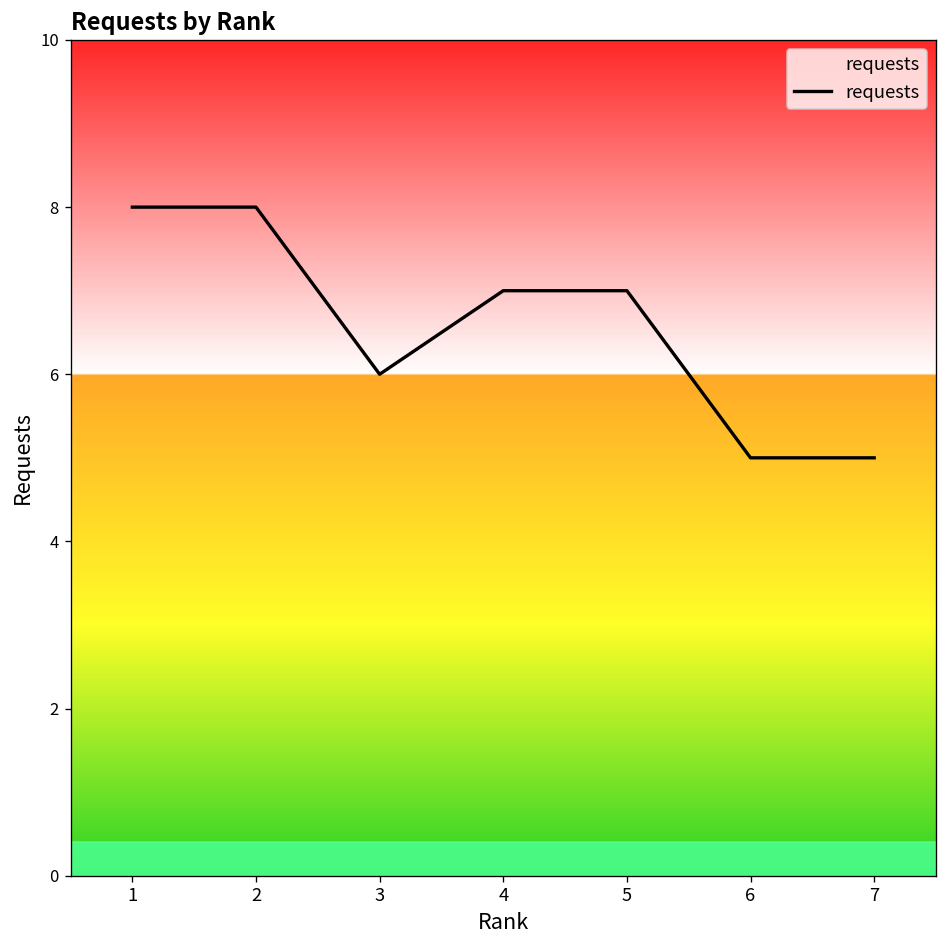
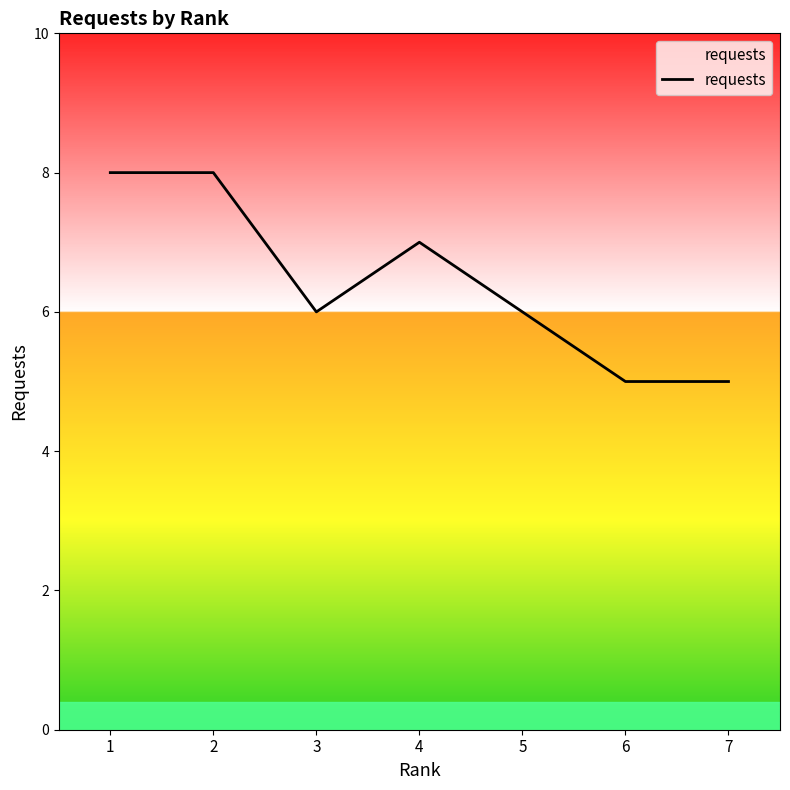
5: 7 -> 6
